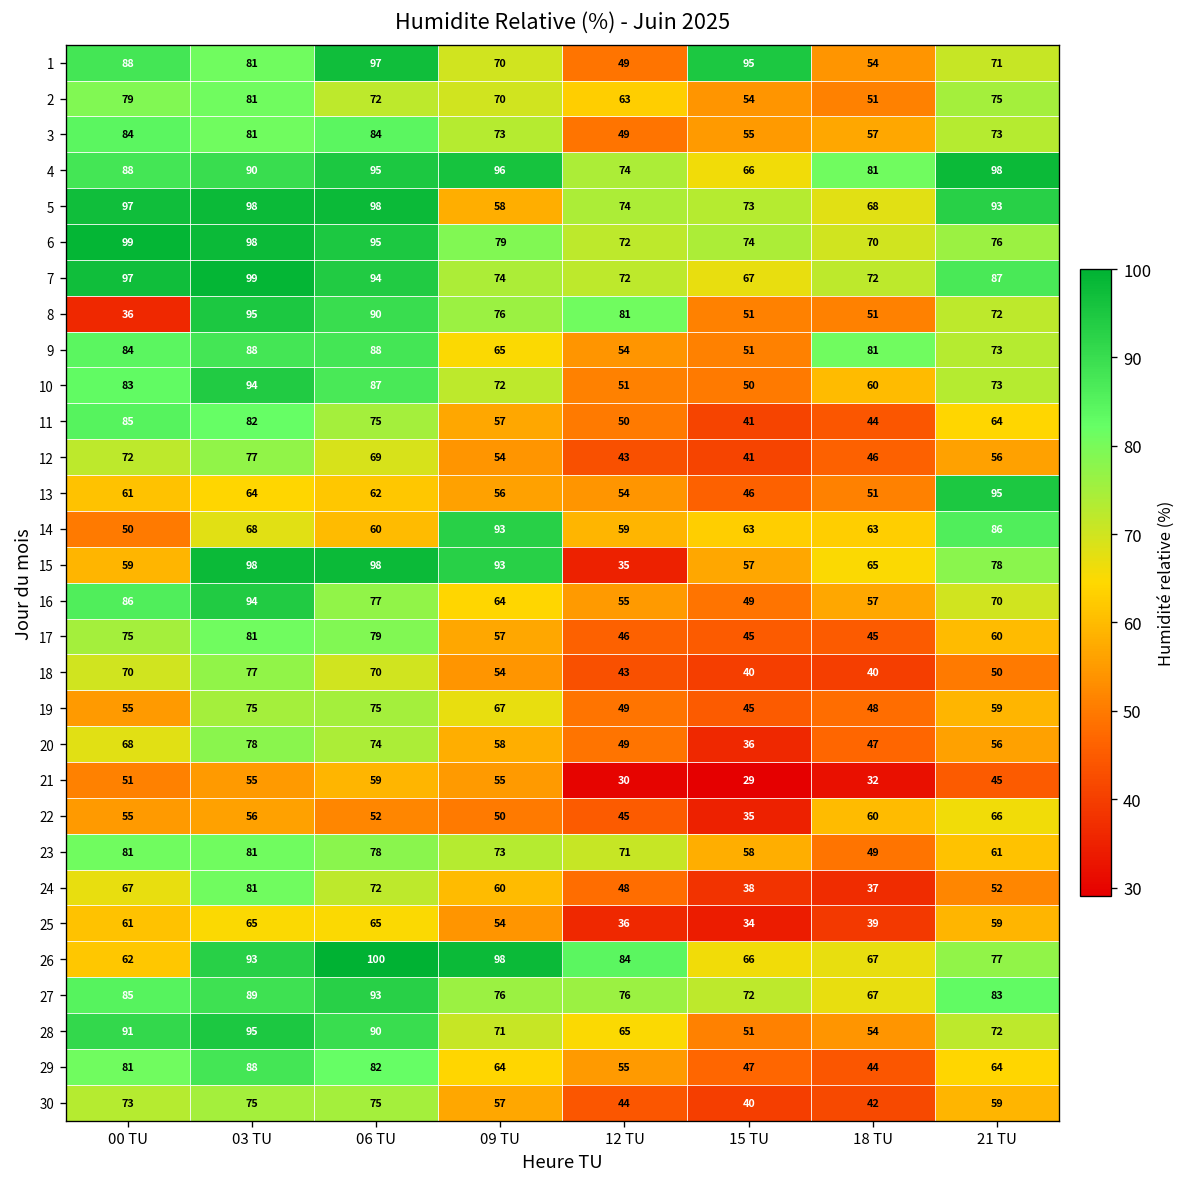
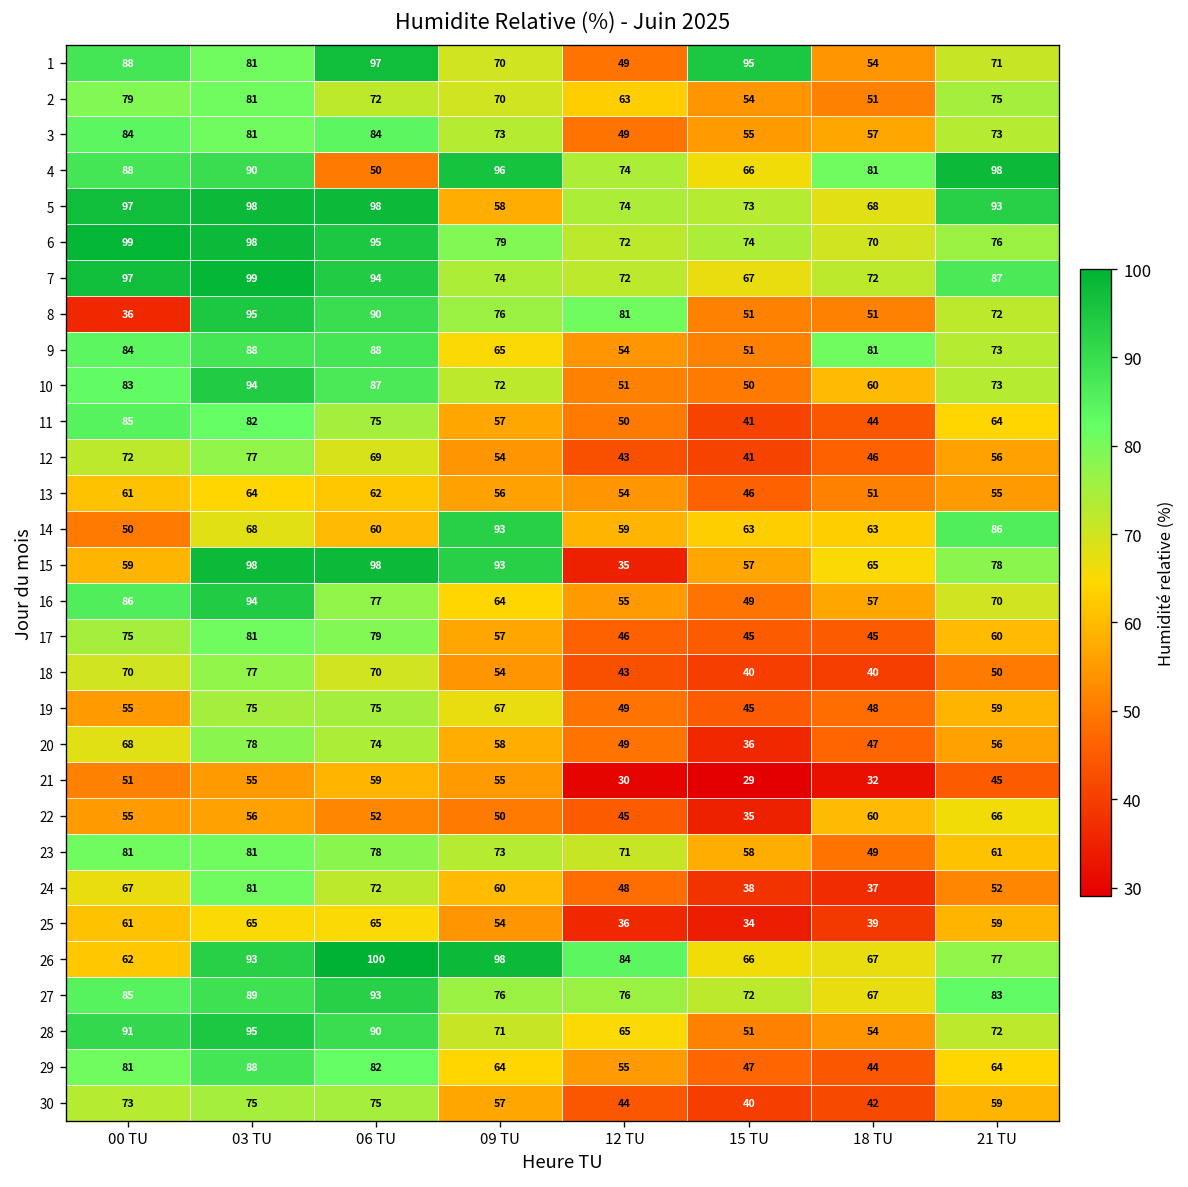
4, 06 TU: 95 -> 50
13, 21 TU: 95 -> 55
